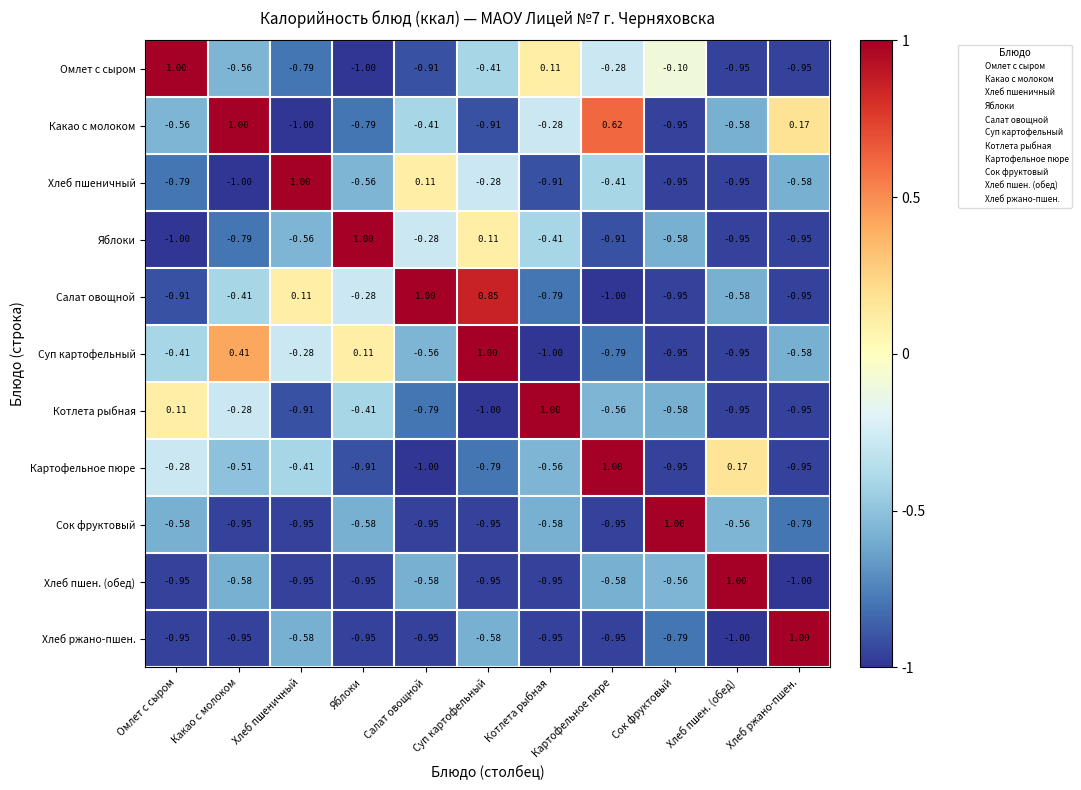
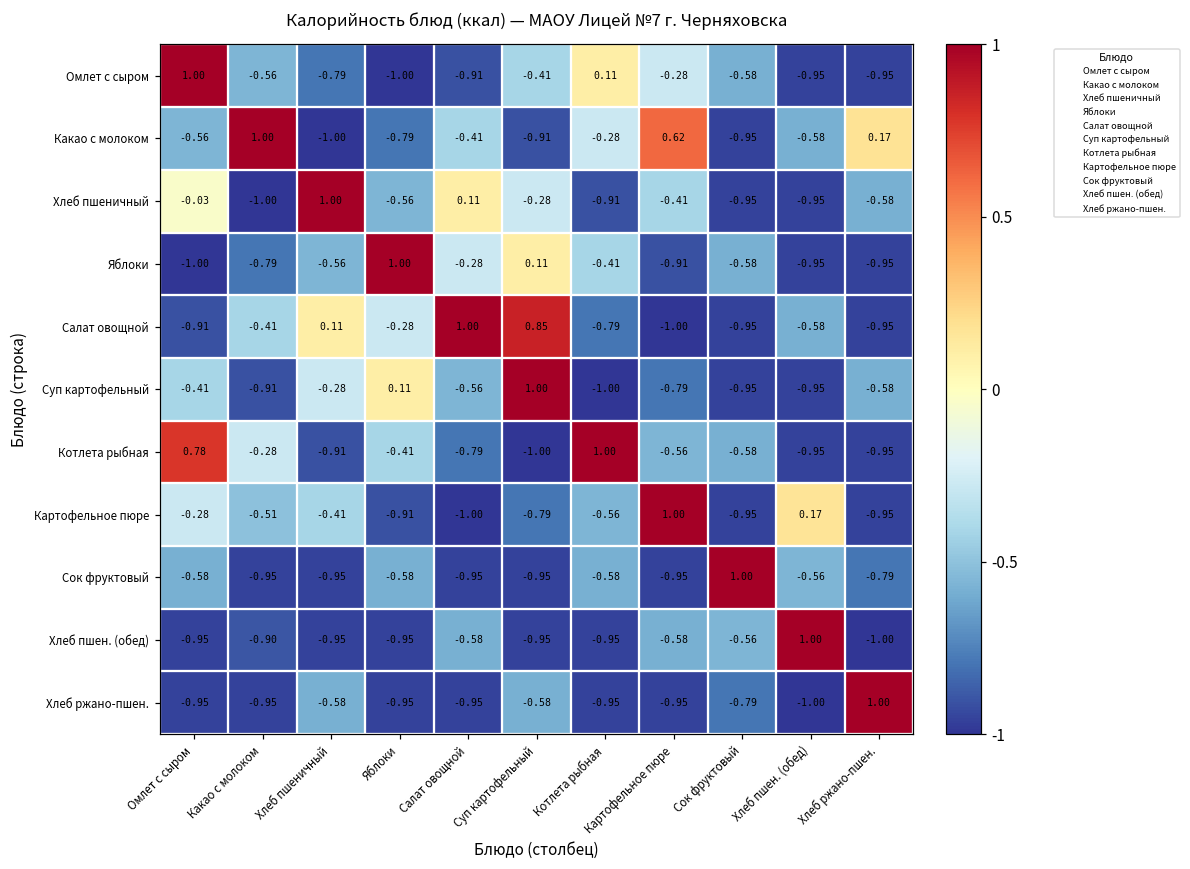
Омлет с сыром, Сок фруктовый: -0.10 -> -0.58
Хлеб пшеничный, Омлет с сыром: -0.79 -> -0.03
Суп картофельный, Какао с молоком: 0.41 -> -0.91
Котлета рыбная, Омлет с сыром: 0.11 -> 0.78
Хлеб пшен. (обед), Какао с молоком: -0.58 -> -0.90
